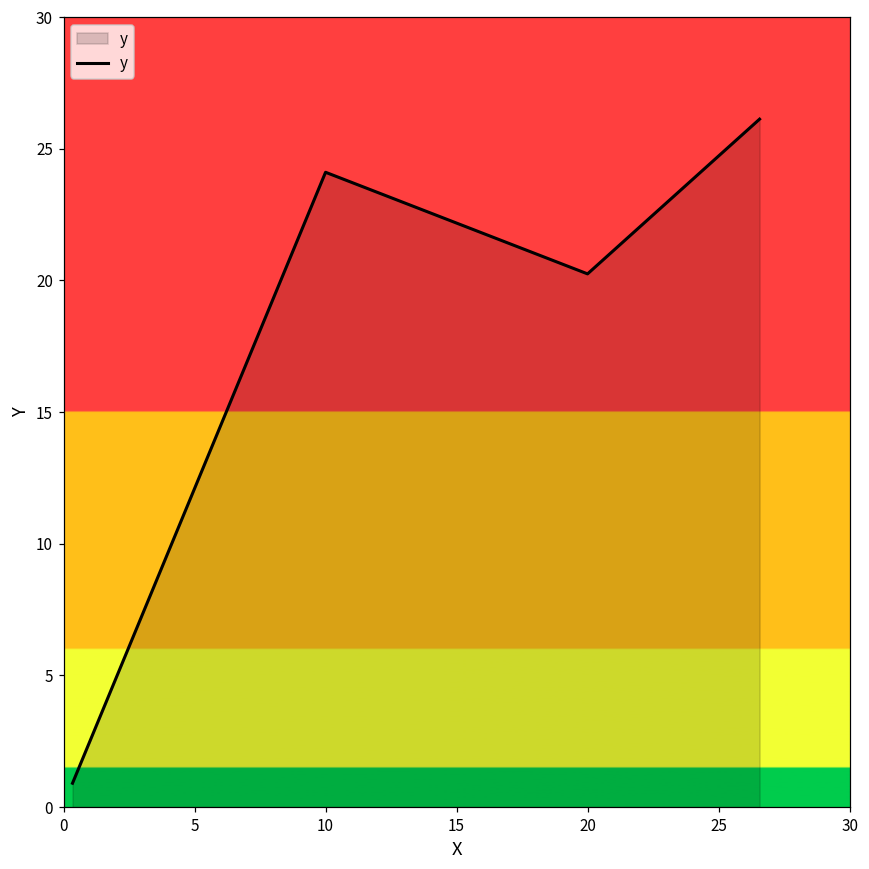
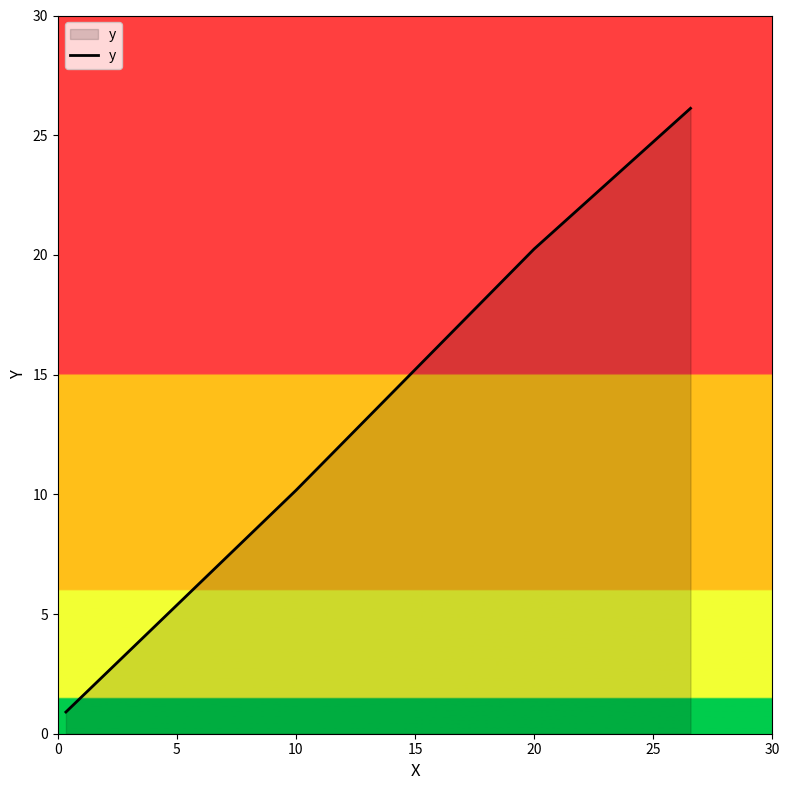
10: 24.1 -> 10.2
